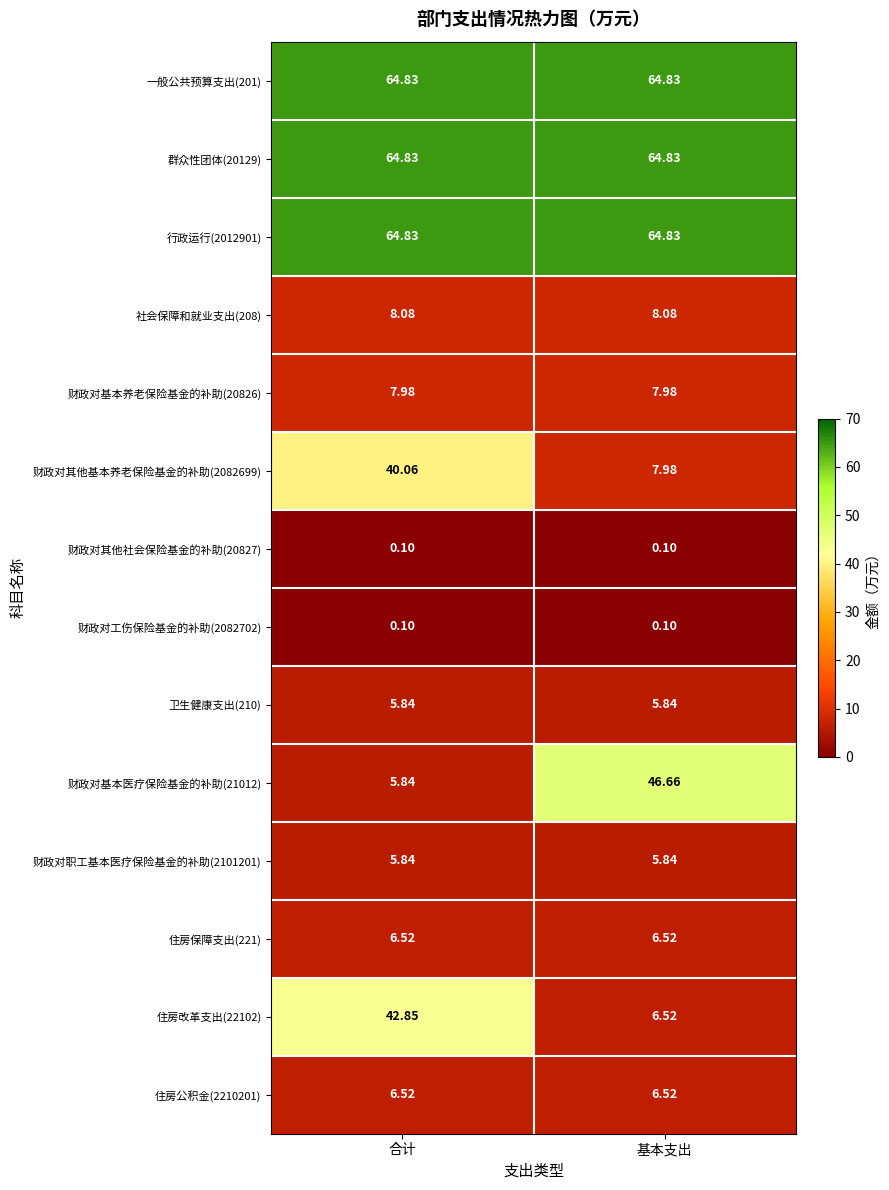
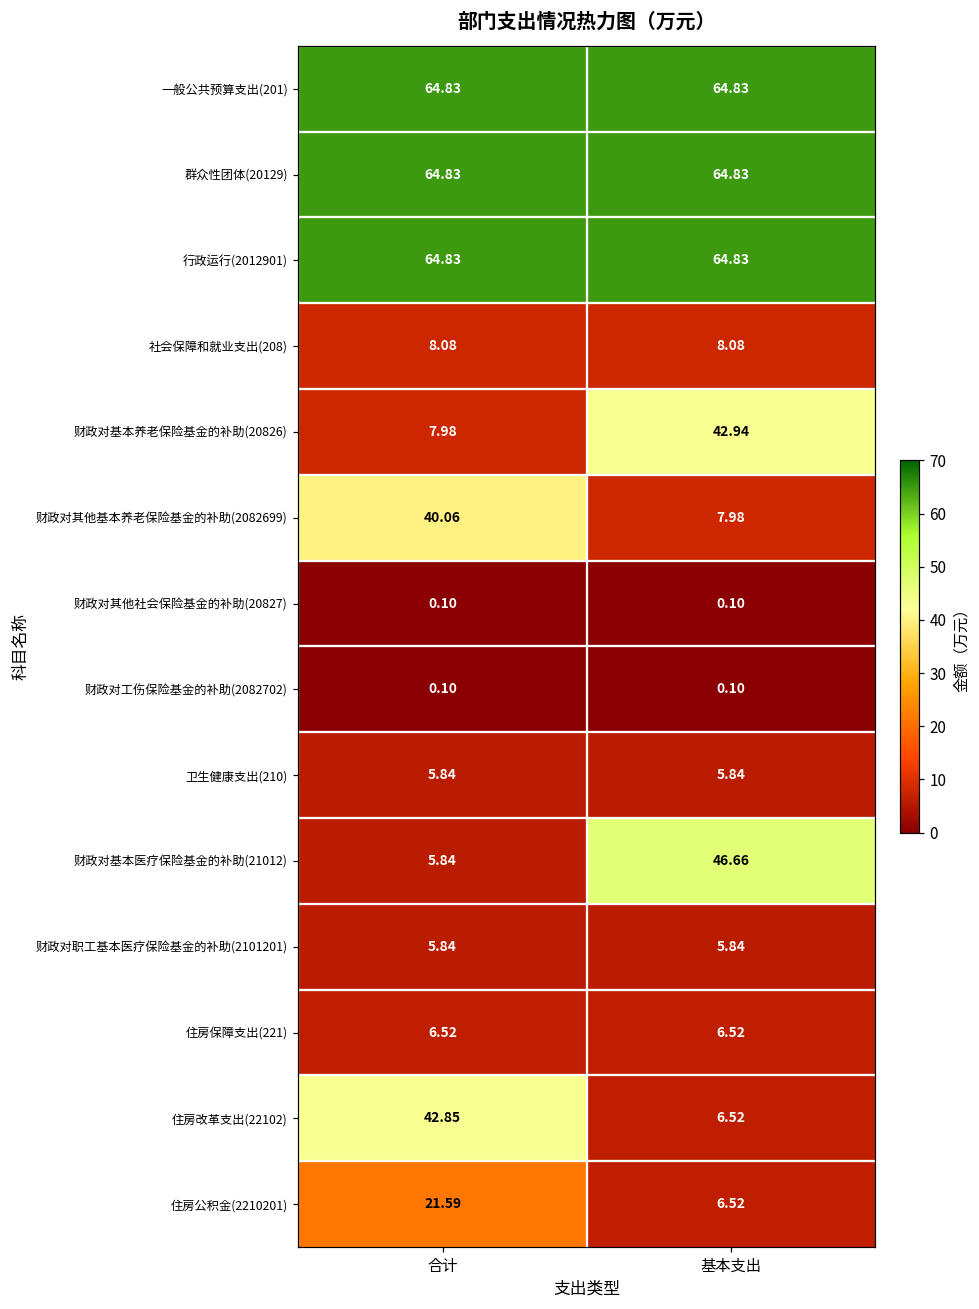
财政对基本养老保险基金的补助(20826), 基本支出: 7.98 -> 42.94
住房公积金(2210201), 合计: 6.52 -> 21.59
